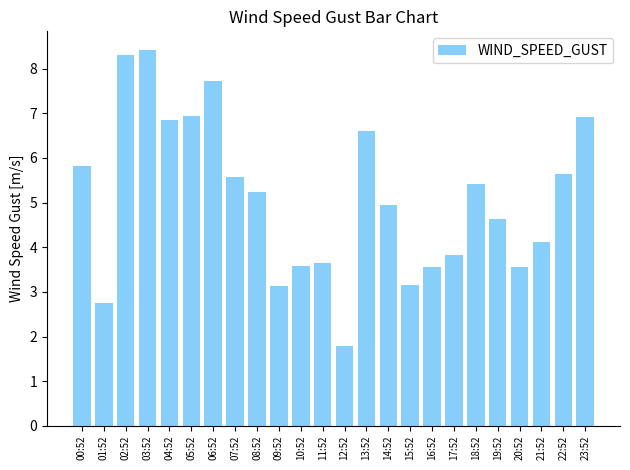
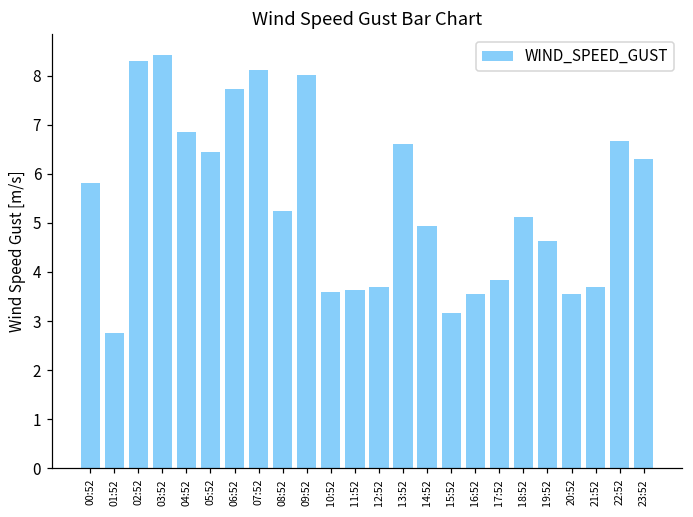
05:52: 6.9 -> 6.4
07:52: 5.6 -> 8.1
09:52: 3.1 -> 8.0
12:52: 1.8 -> 3.7
18:52: 5.4 -> 5.1
21:52: 4.1 -> 3.7
22:52: 5.6 -> 6.7
23:52: 6.9 -> 6.3
